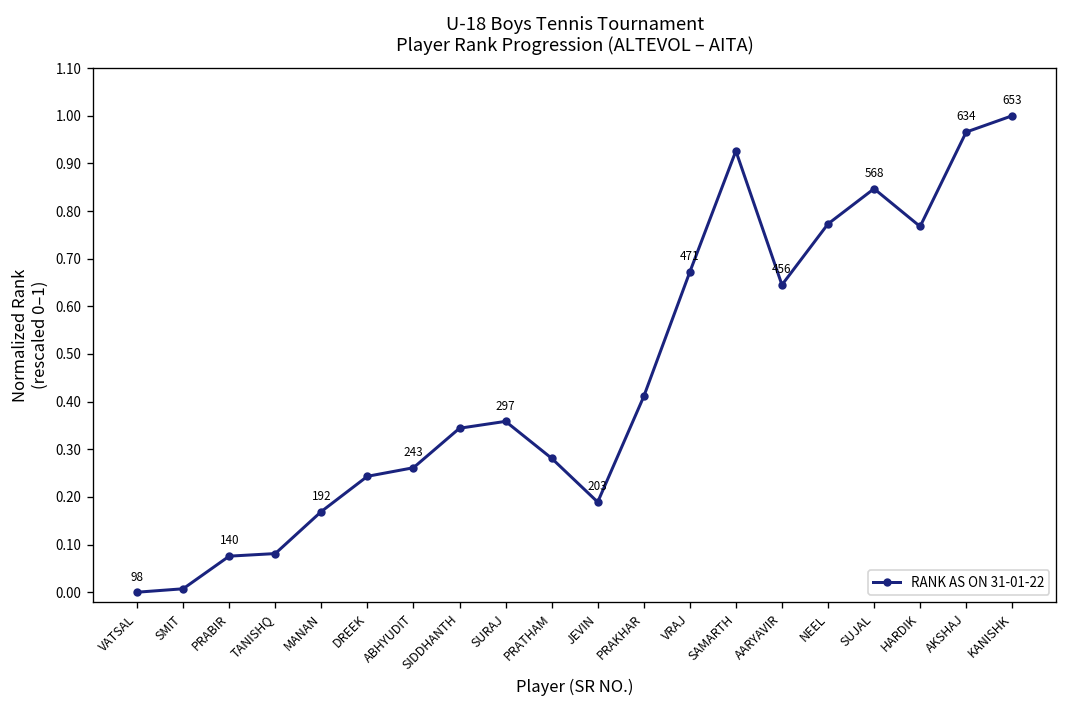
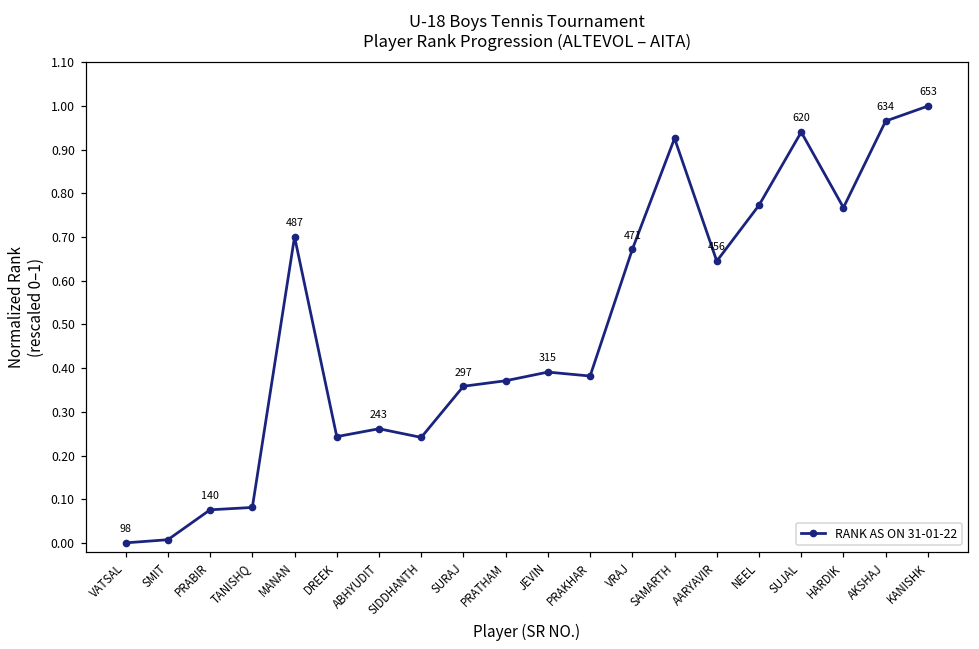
MANAN: 192 -> 487
SIDDHANTH: 0.34 -> 0.24
PRATHAM: 0.28 -> 0.37
JEVIN: 203 -> 315
PRAKHAR: 0.41 -> 0.38
SUJAL: 568 -> 620
